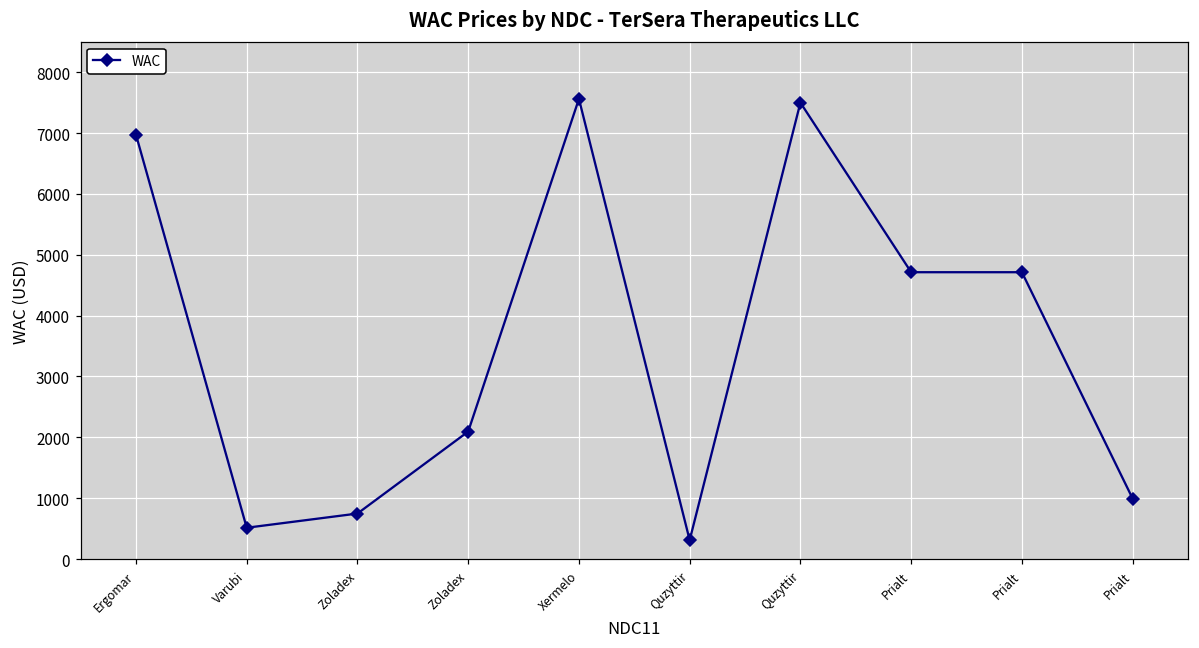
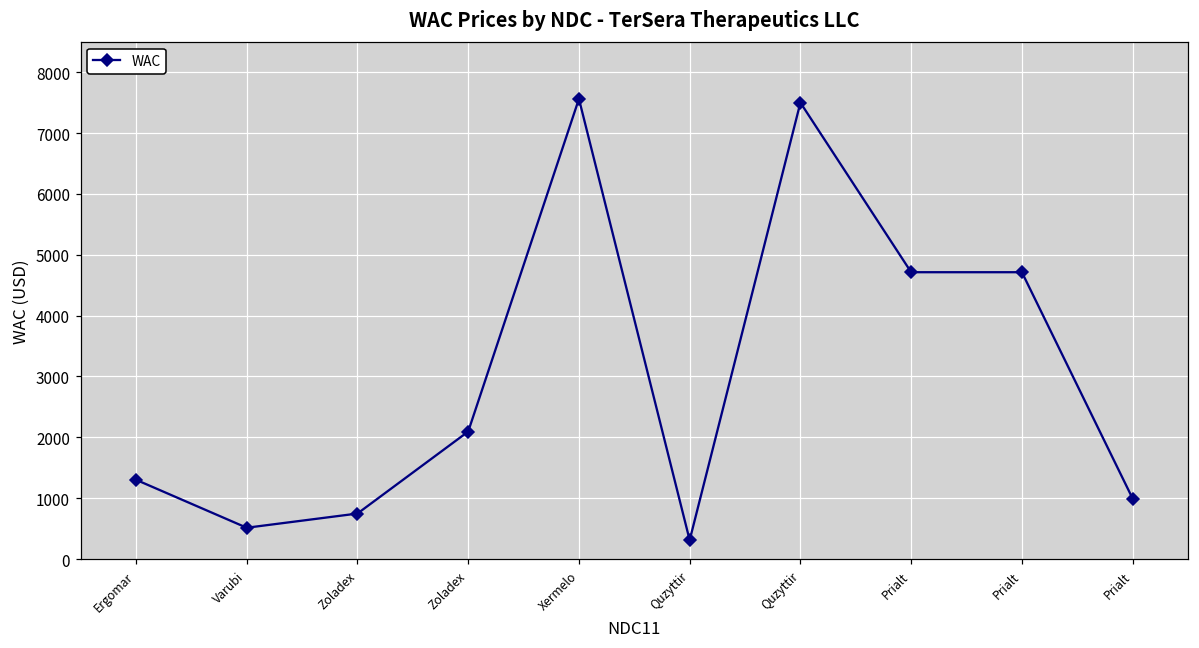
Ergomar: 7000 -> 1300
